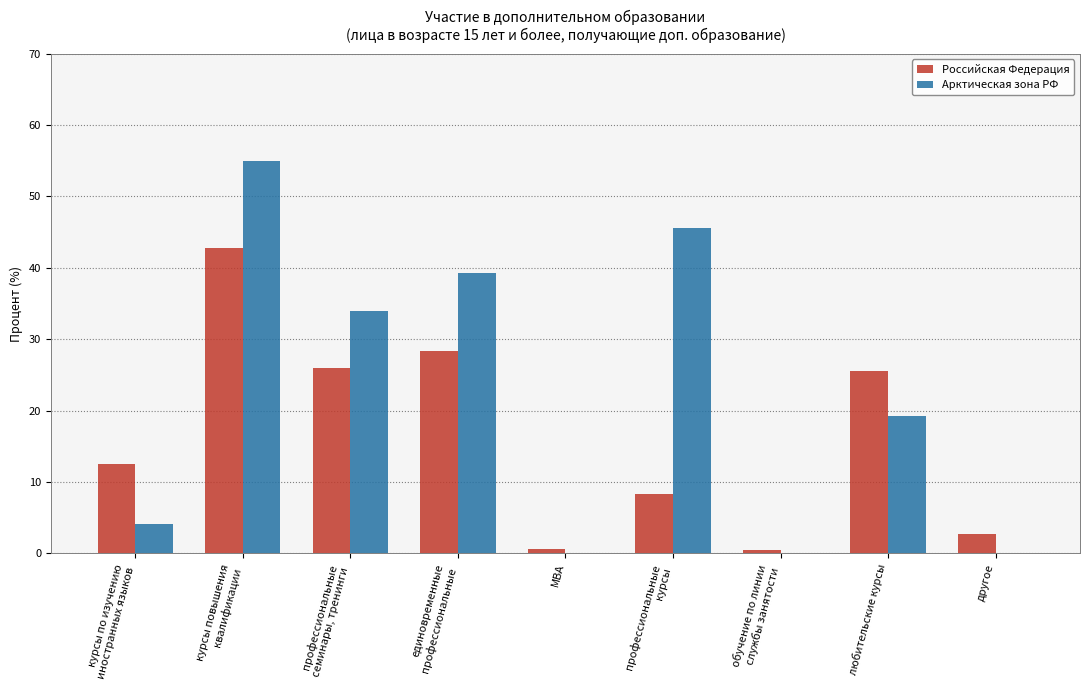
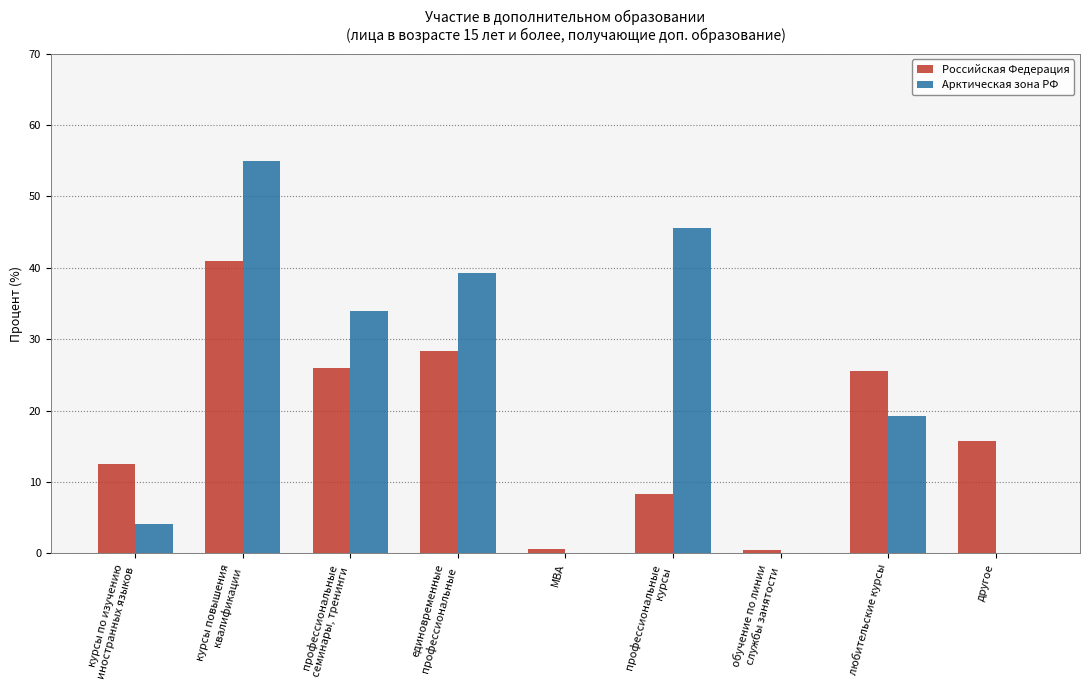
Российская Федерация, курсы повышения квалификации: 43 -> 41
Российская Федерация, другое: 3 -> 16
